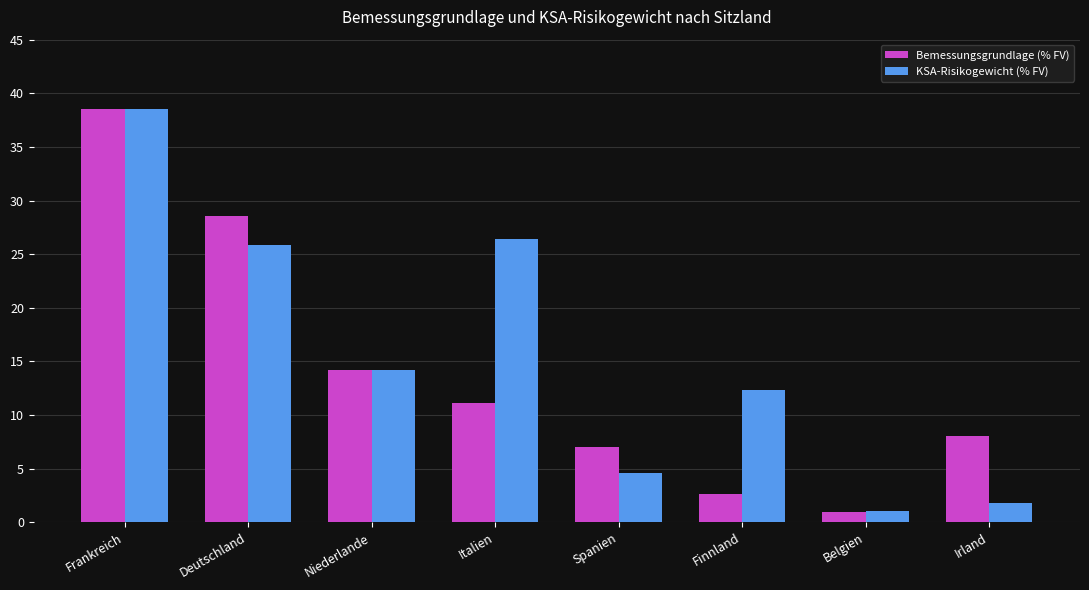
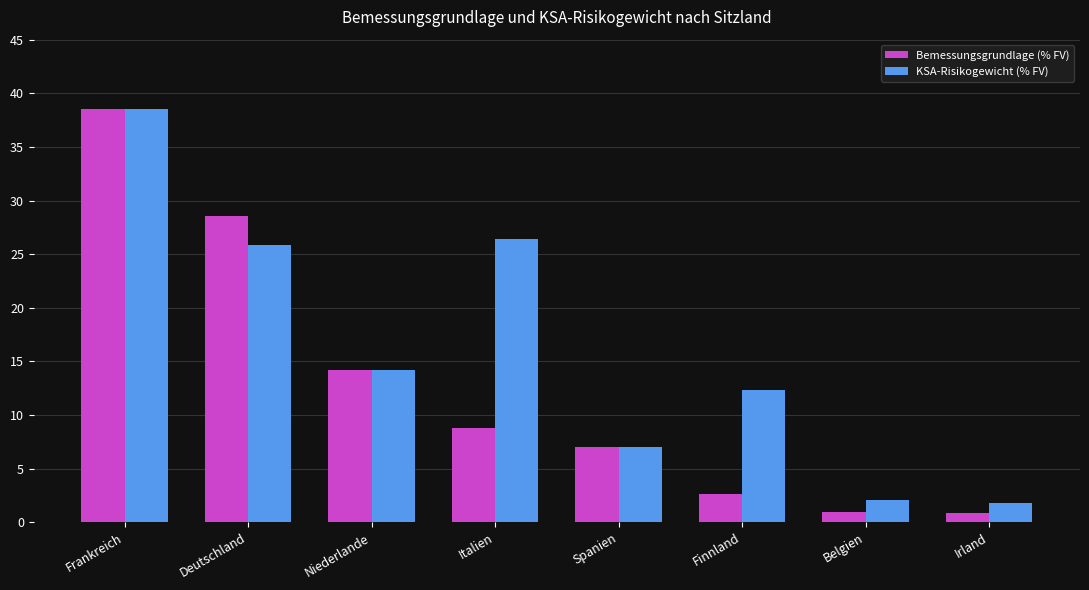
Bemessungsgrundlage (% FV), Italien: 11.1 -> 8.8
KSA-Risikogewicht (% FV), Spanien: 4.6 -> 7.0
KSA-Risikogewicht (% FV), Belgien: 1.0 -> 2.1
Bemessungsgrundlage (% FV), Irland: 8.0 -> 0.9
